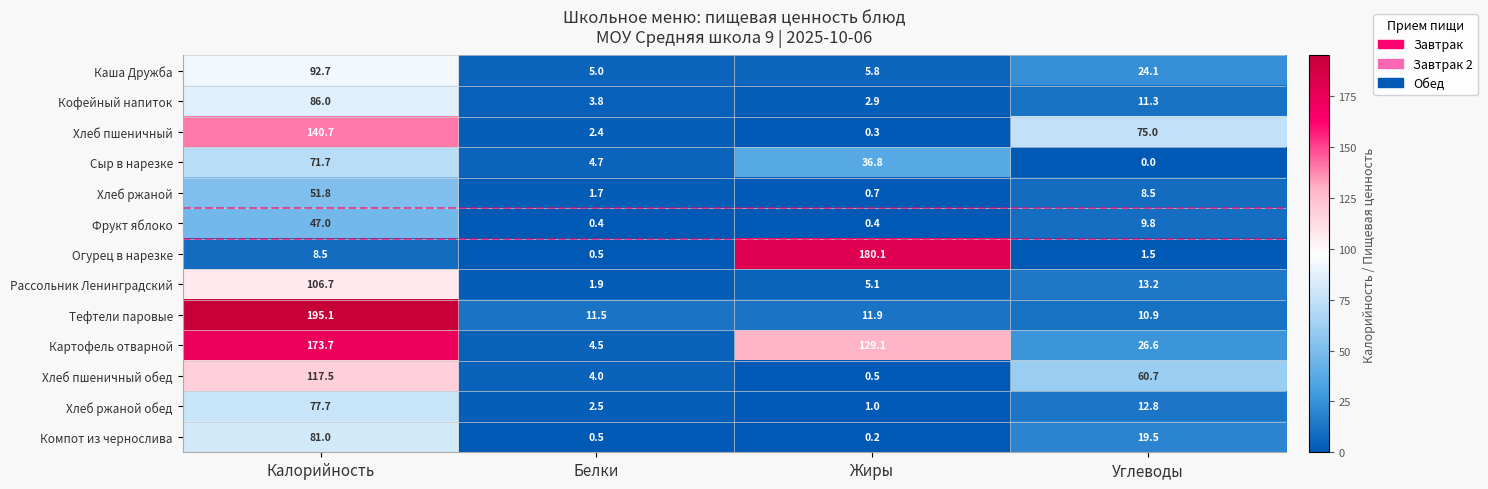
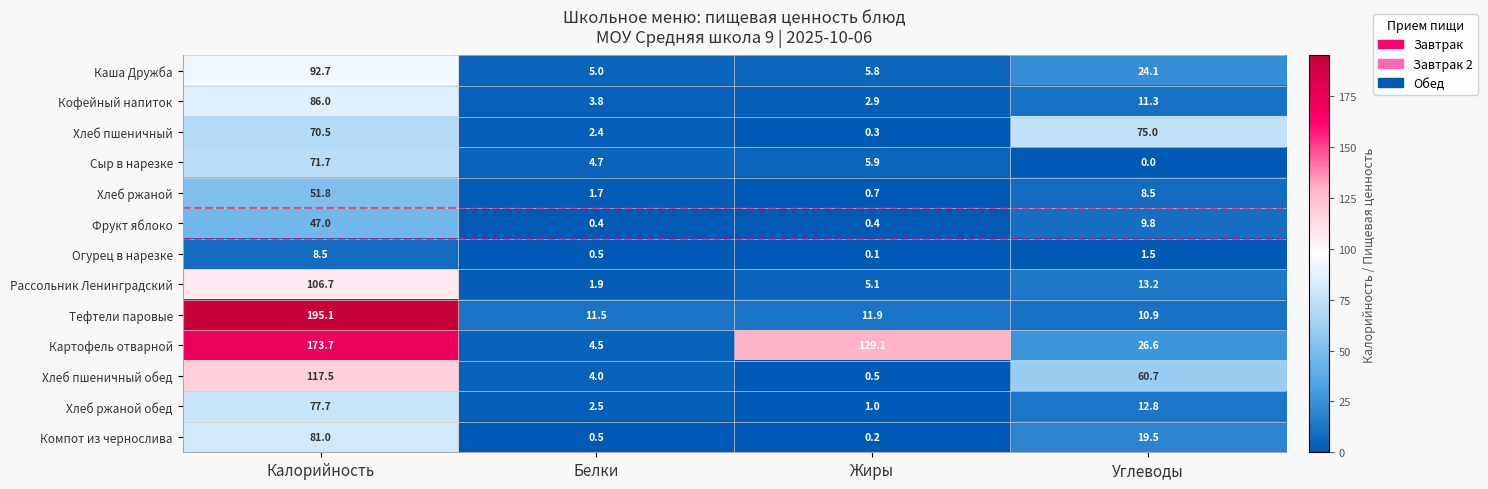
Хлеб пшеничный, Калорийность: 140.7 -> 70.5
Сыр в нарезке, Жиры: 36.8 -> 5.9
Огурец в нарезке, Жиры: 180.1 -> 0.1
